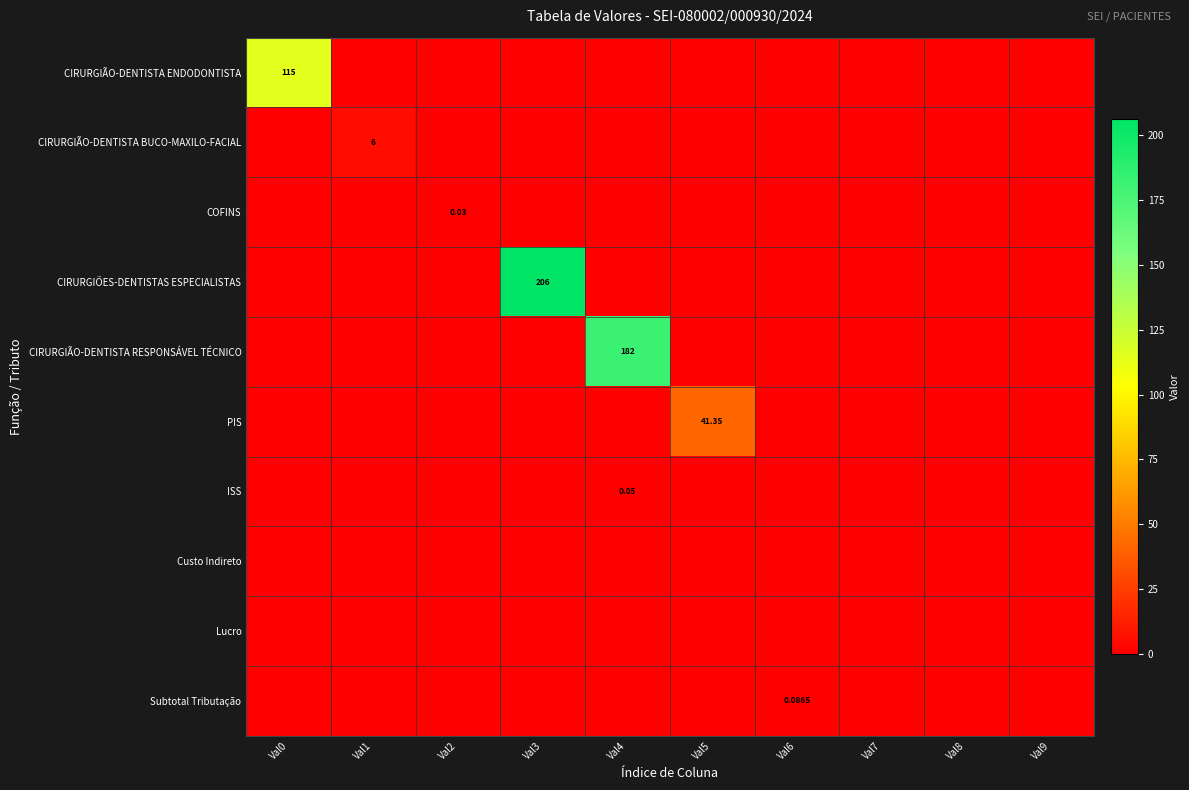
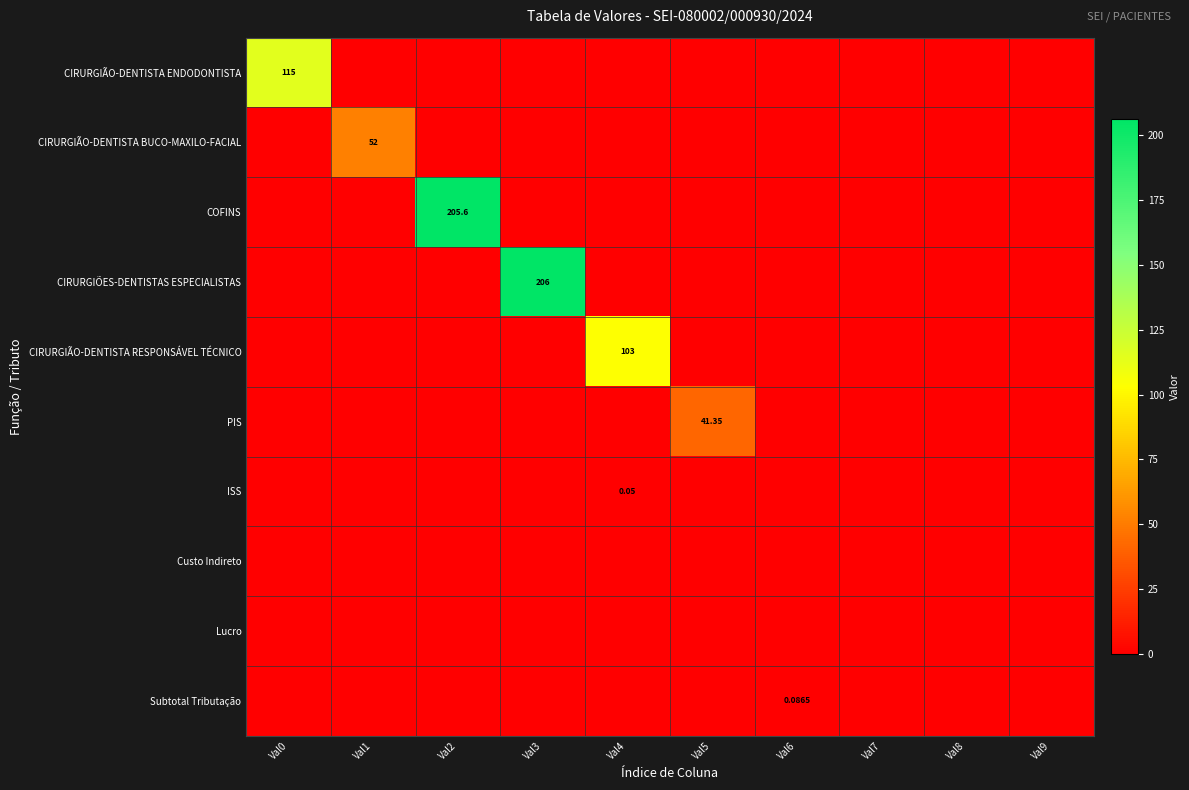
CIRURGIÃO-DENTISTA BUCO-MAXILO-FACIAL, Val1: 6 -> 52
COFINS, Val2: 0.03 -> 205.6
CIRURGIÃO-DENTISTA RESPONSÁVEL TÉCNICO, Val4: 182 -> 103
